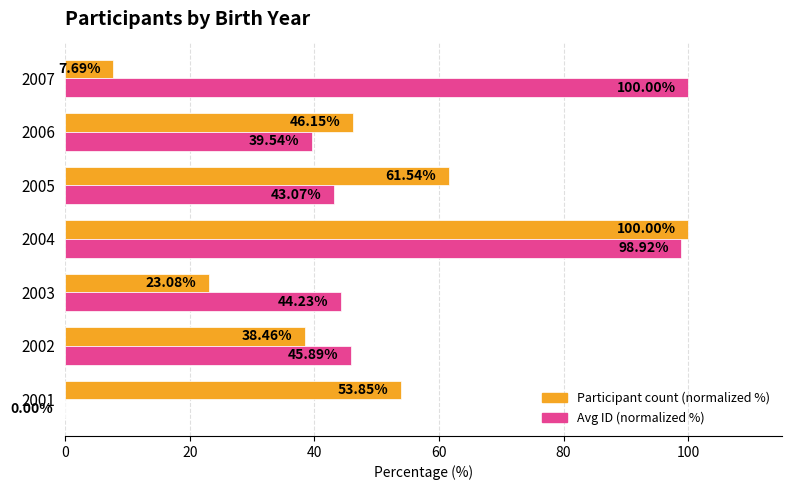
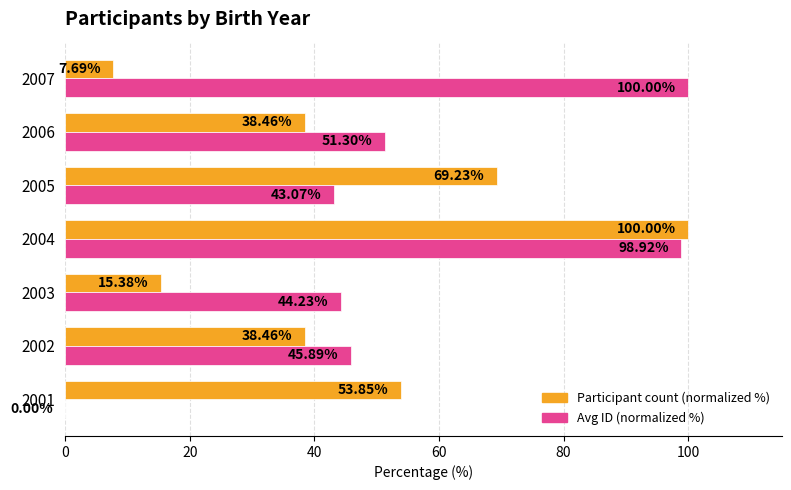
Participant count (normalized %), 2006: 46.15% -> 38.46%
Avg ID (normalized %), 2006: 39.54% -> 51.30%
Participant count (normalized %), 2005: 61.54% -> 69.23%
Participant count (normalized %), 2003: 23.08% -> 15.38%
